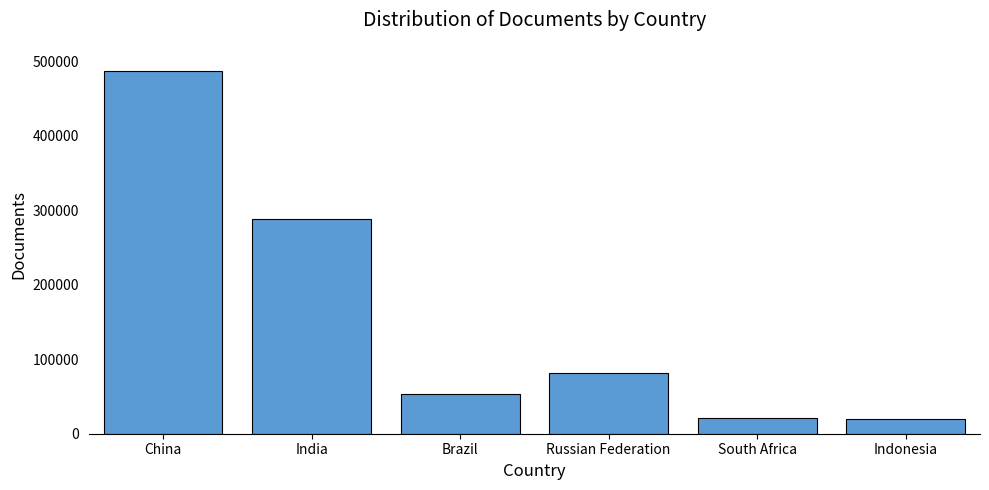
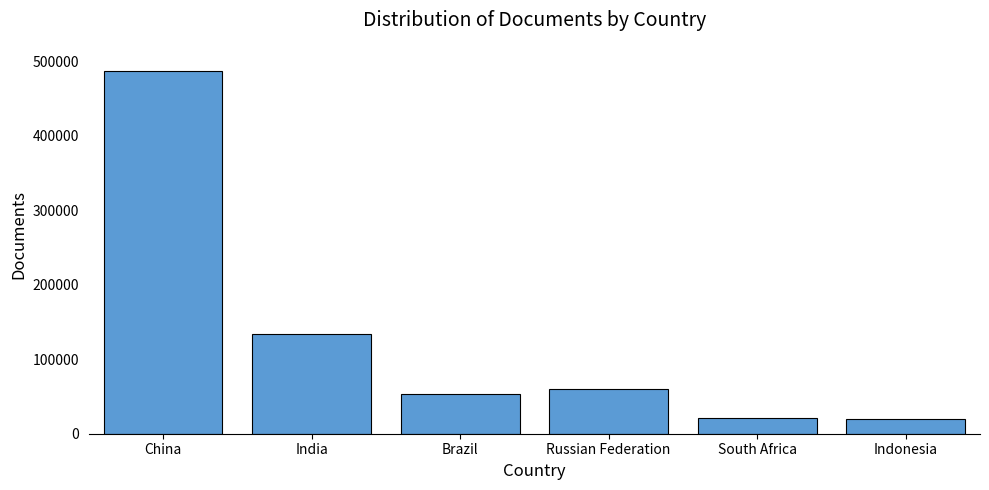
India: 290000 -> 130000
Russian Federation: 80000 -> 60000
